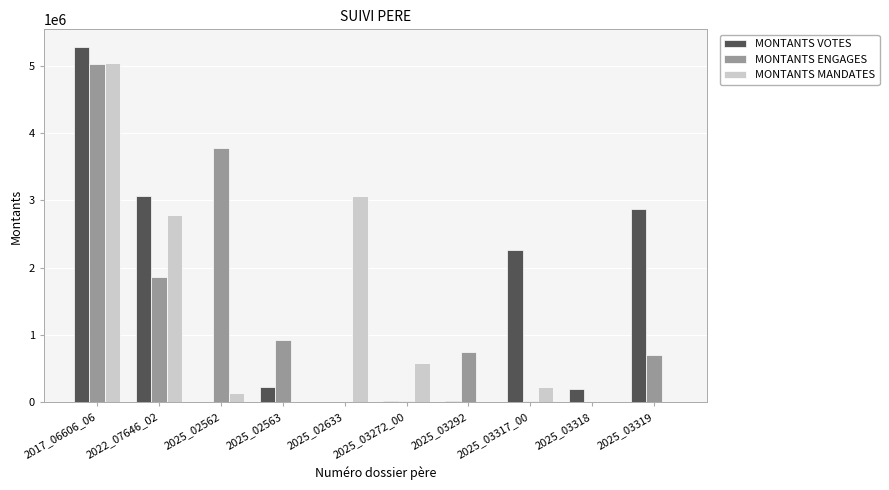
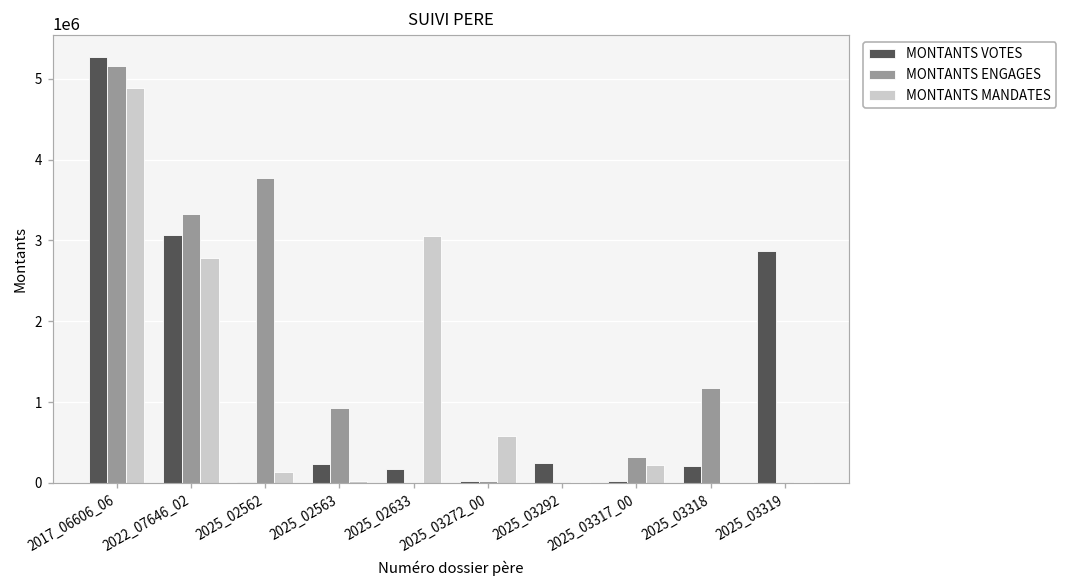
MONTANTS ENGAGES, 2017_06606_06: 5000000 -> 5200000
MONTANTS MANDATES, 2017_06606_06: 5000000 -> 4900000
MONTANTS ENGAGES, 2022_07646_02: 1900000 -> 3300000
MONTANTS VOTES, 2025_02633: 0 -> 200000
MONTANTS VOTES, 2025_03292: 0 -> 200000
MONTANTS ENGAGES, 2025_03292: 700000 -> 0
MONTANTS VOTES, 2025_03317_00: 2300000 -> 0
MONTANTS ENGAGES, 2025_03317_00: 0 -> 300000
MONTANTS ENGAGES, 2025_03318: 0 -> 1200000
MONTANTS ENGAGES, 2025_03319: 700000 -> 0
